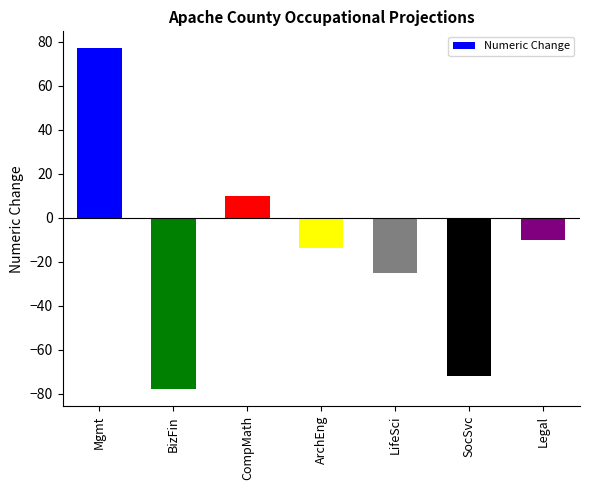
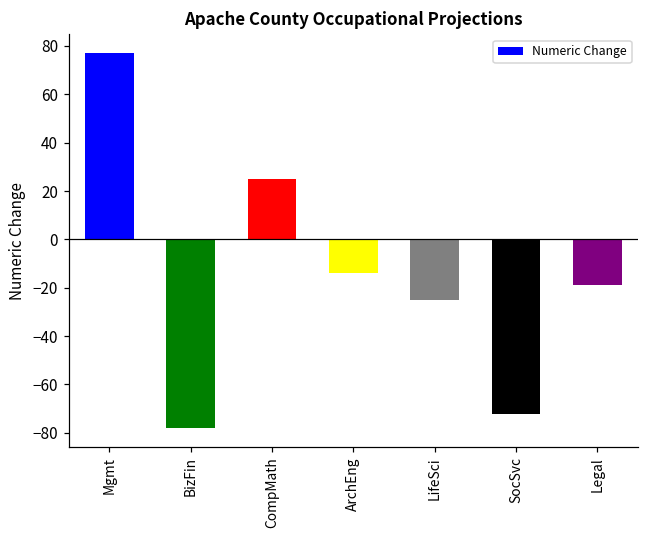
CompMath: 10 -> 25
Legal: -10 -> -19
